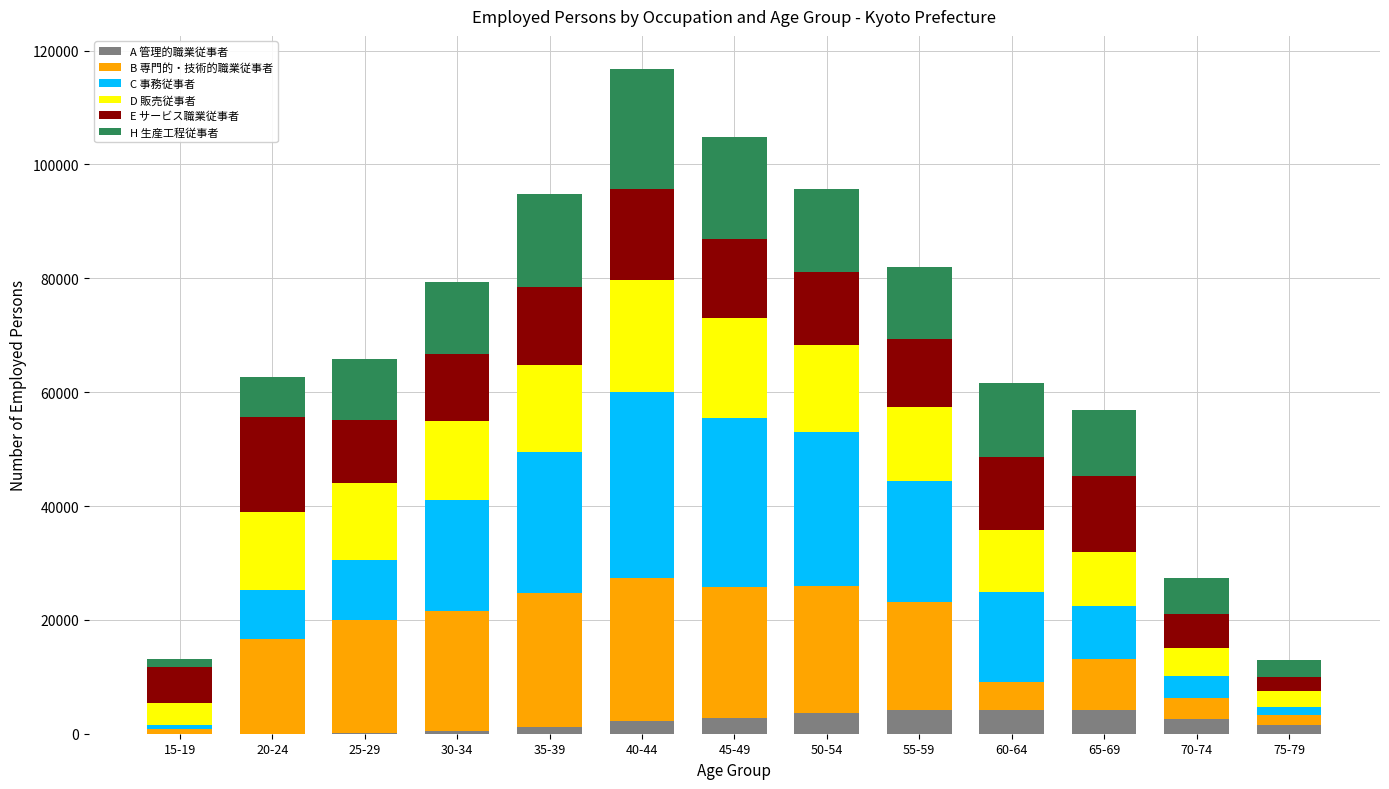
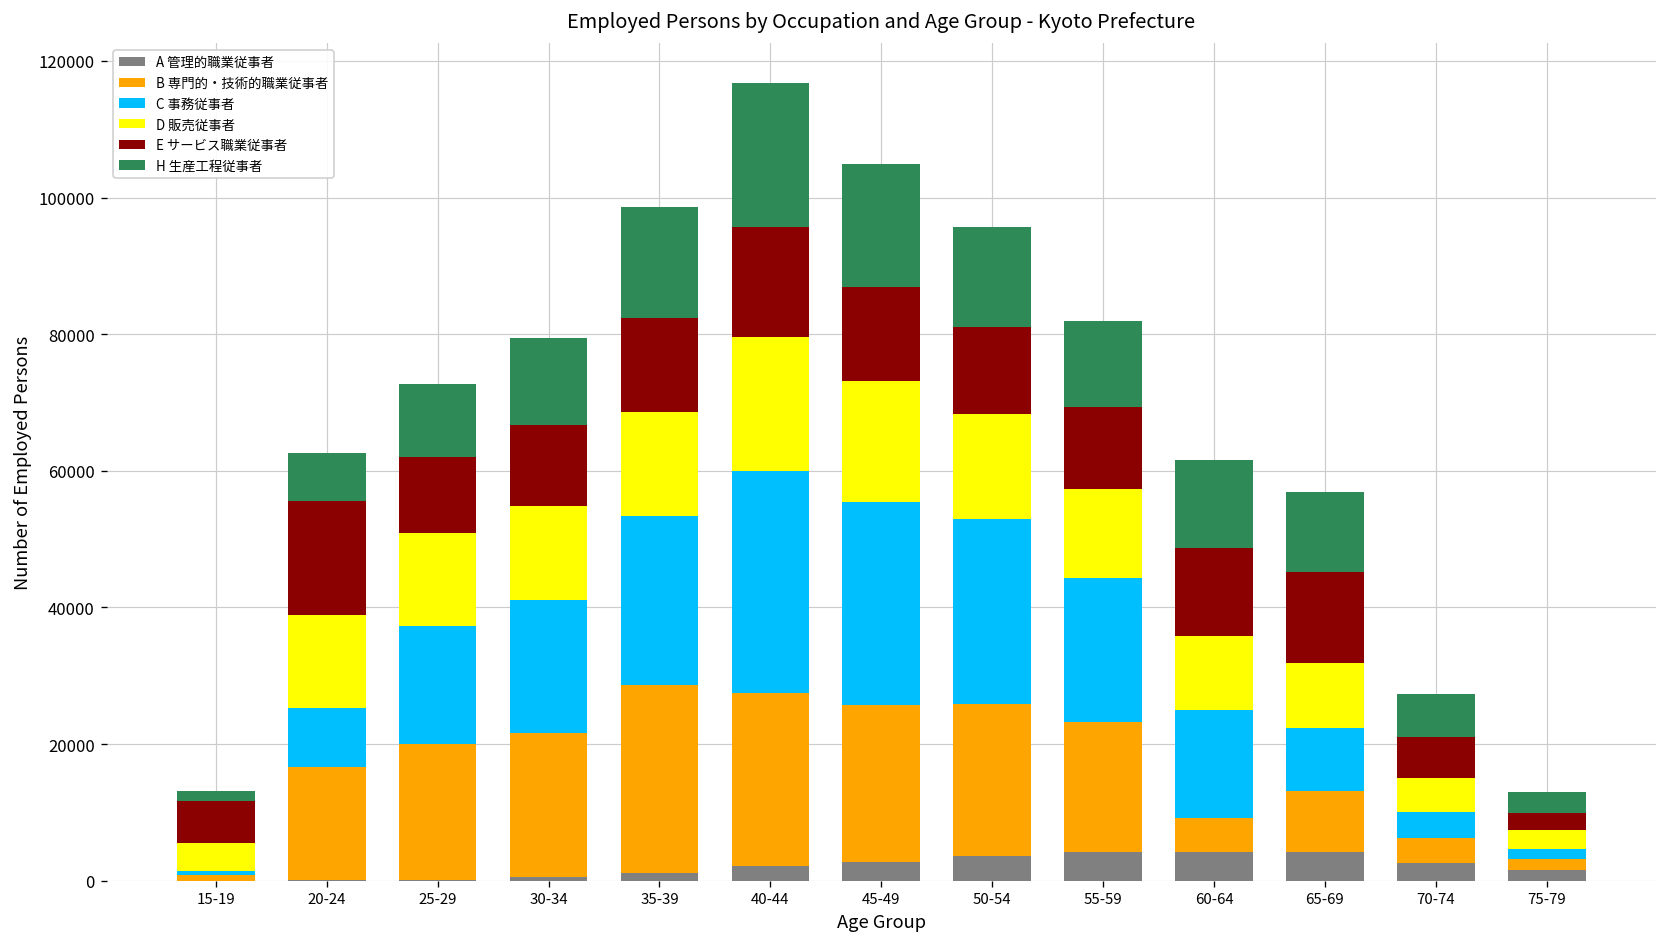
C 事務従事者, 25-29: 10000 -> 17000
B 専門的・技術的職業従事者, 35-39: 24000 -> 27000
